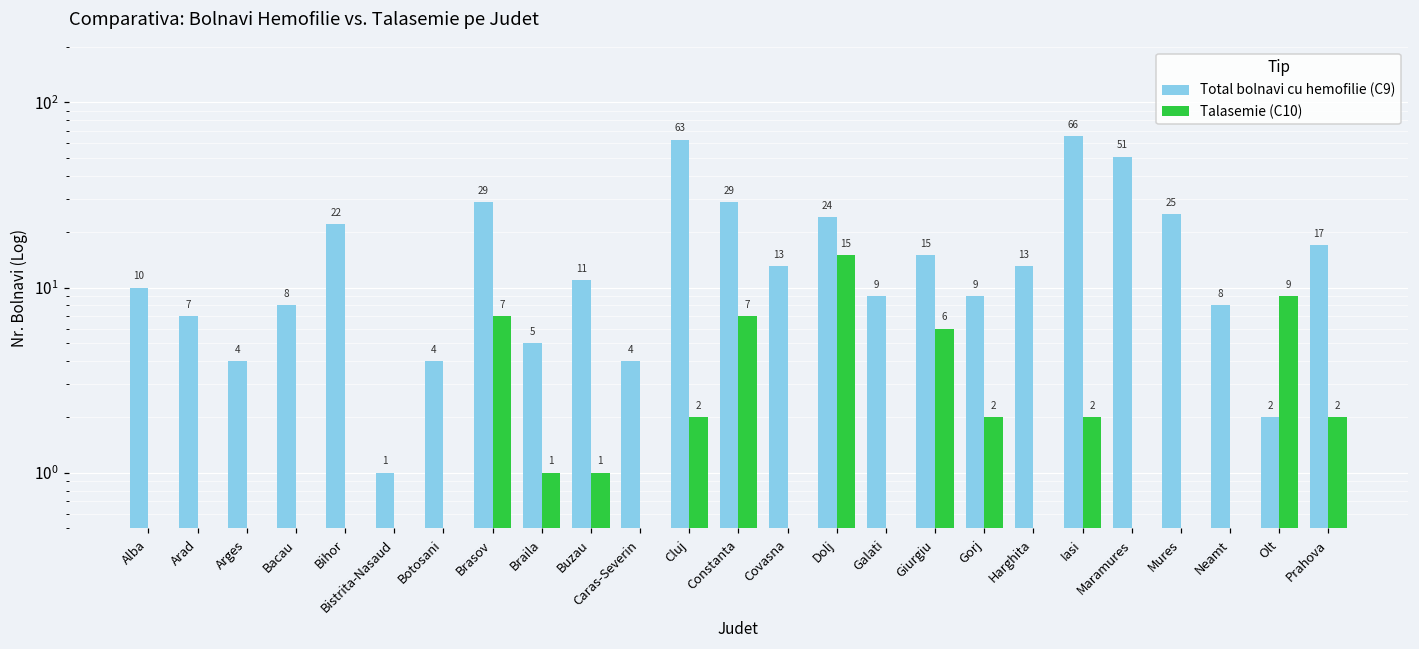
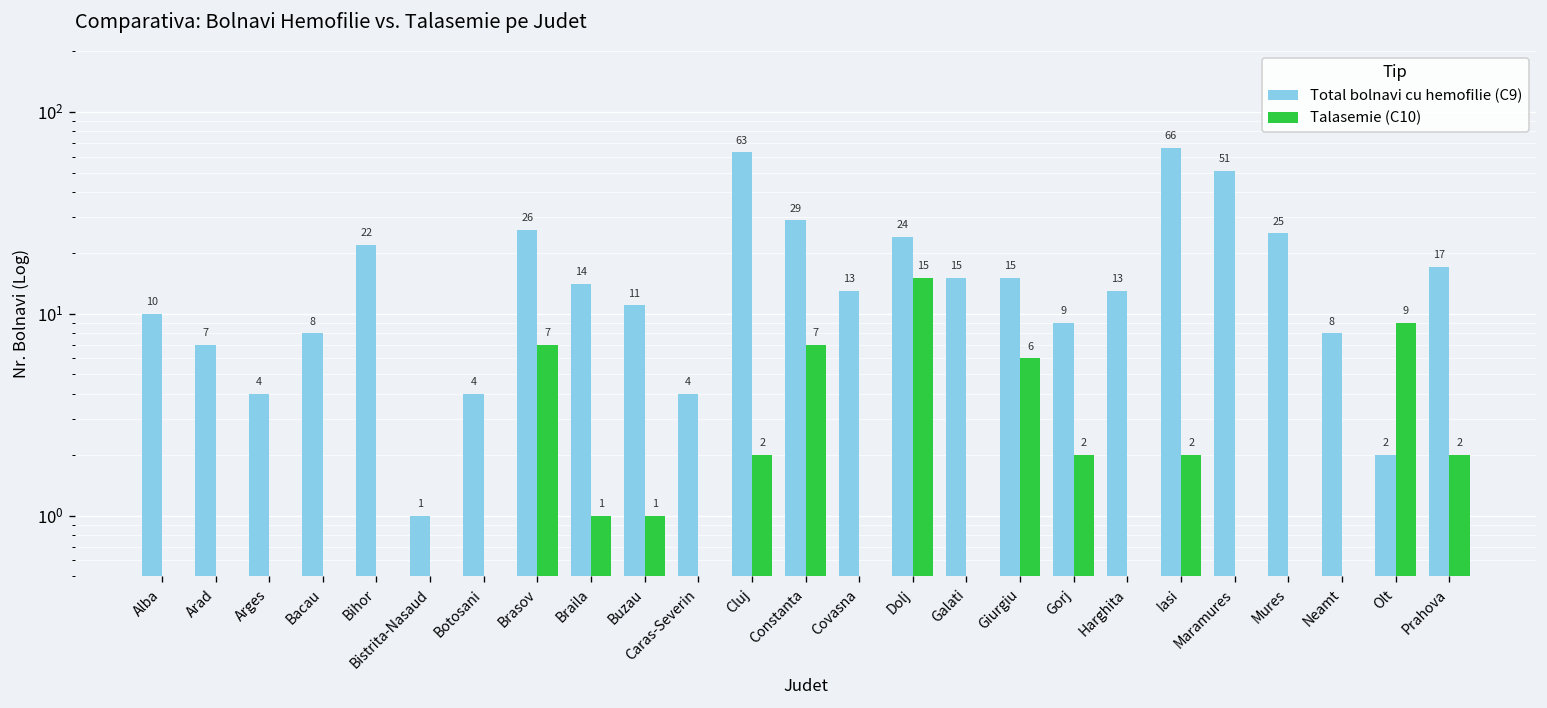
Total bolnavi cu hemofilie (C9), Brasov: 29 -> 26
Total bolnavi cu hemofilie (C9), Braila: 5 -> 14
Total bolnavi cu hemofilie (C9), Galati: 9 -> 15
